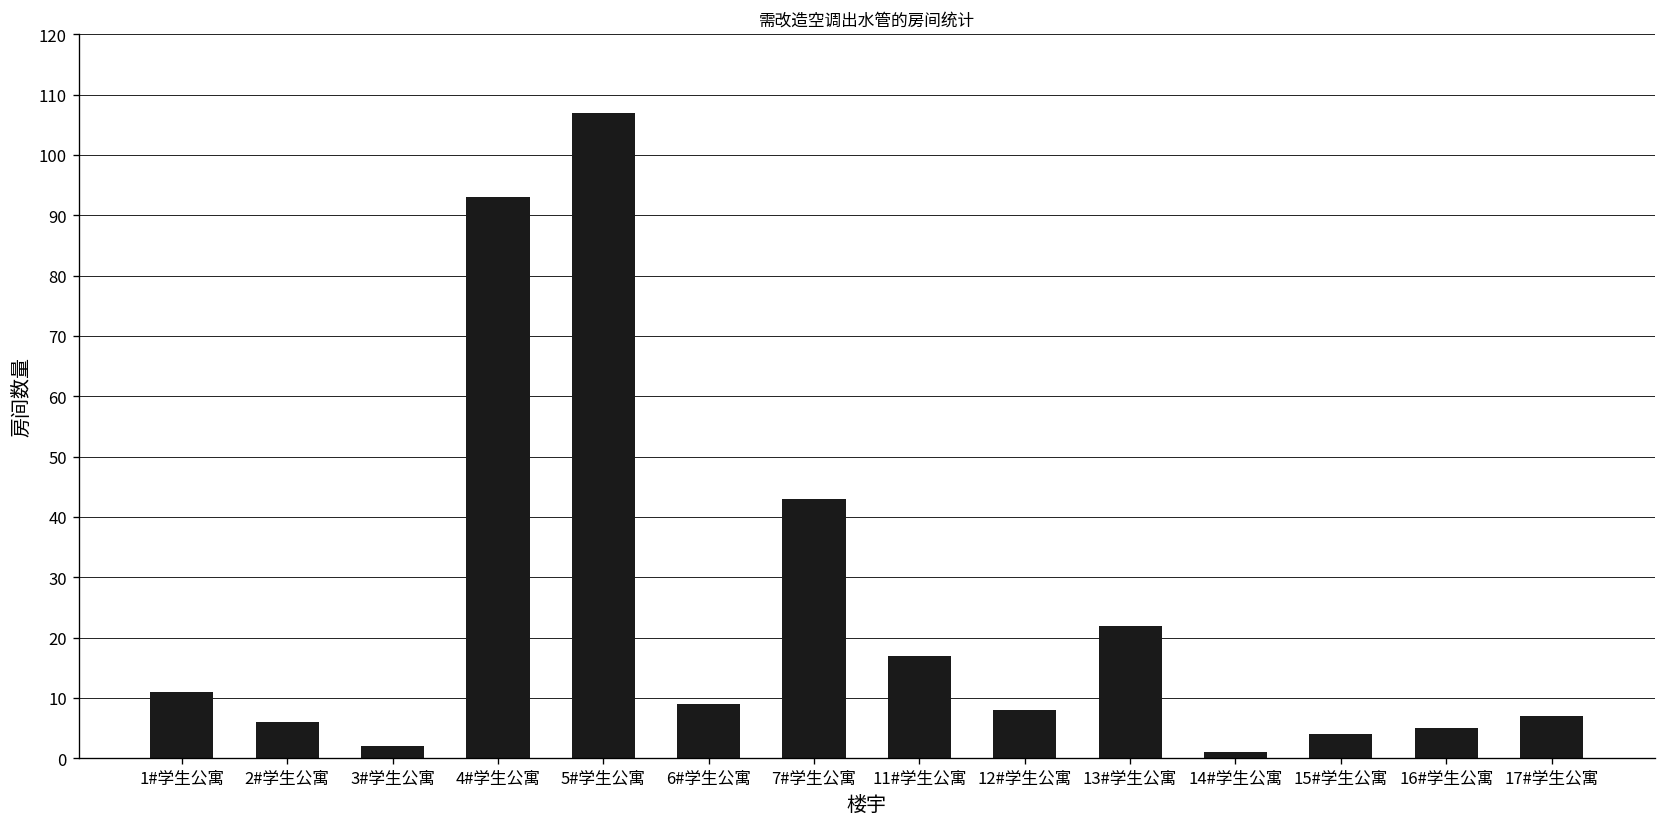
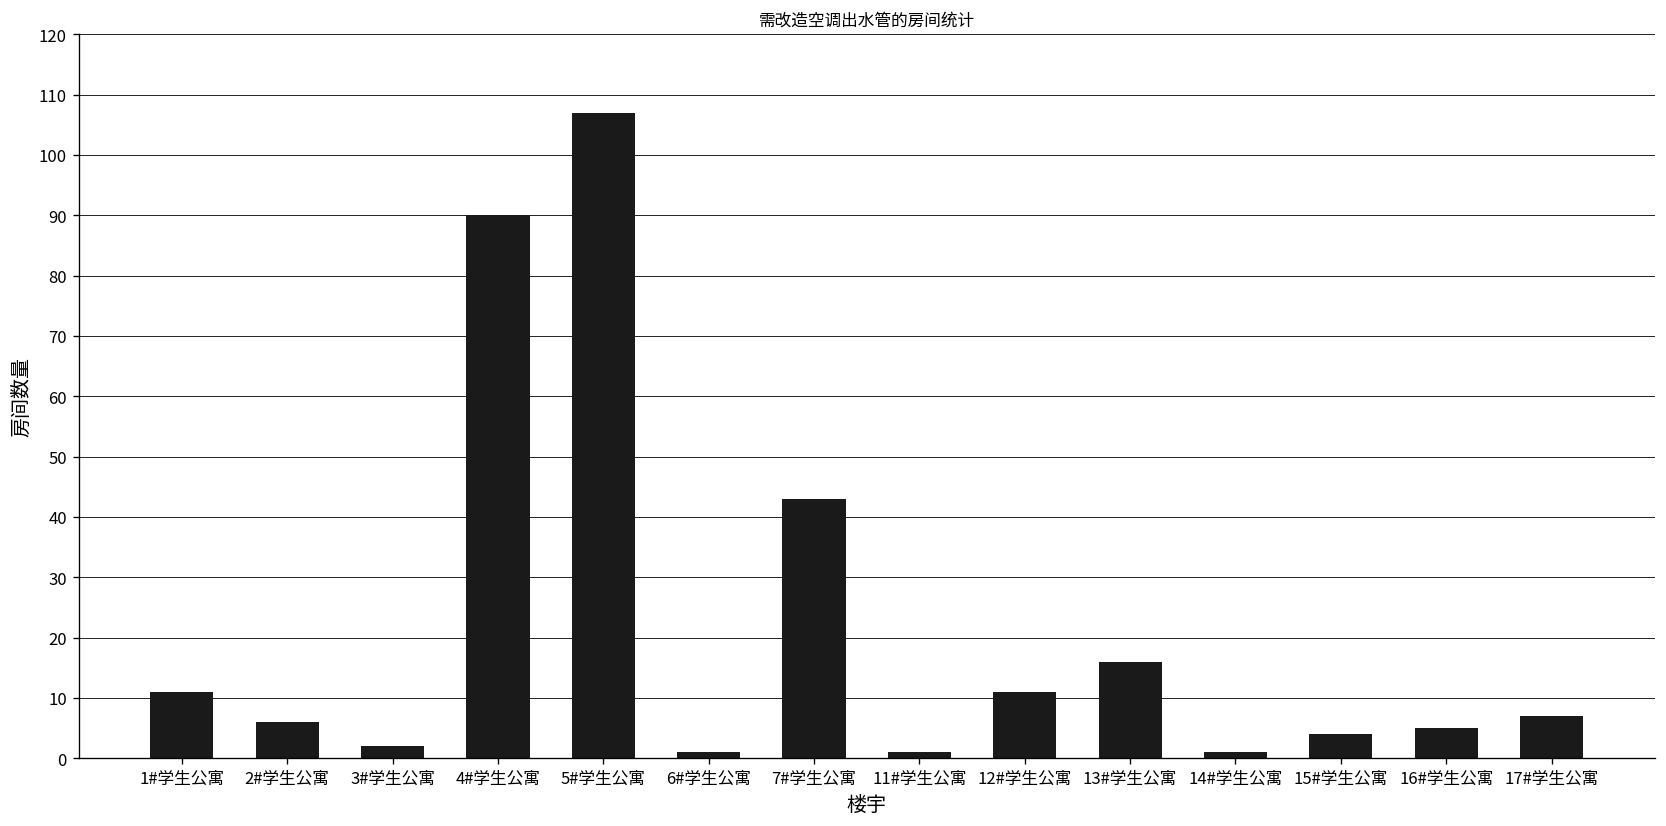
4#学生公寓: 93 -> 90
6#学生公寓: 9 -> 1
11#学生公寓: 17 -> 1
12#学生公寓: 8 -> 11
13#学生公寓: 22 -> 16
